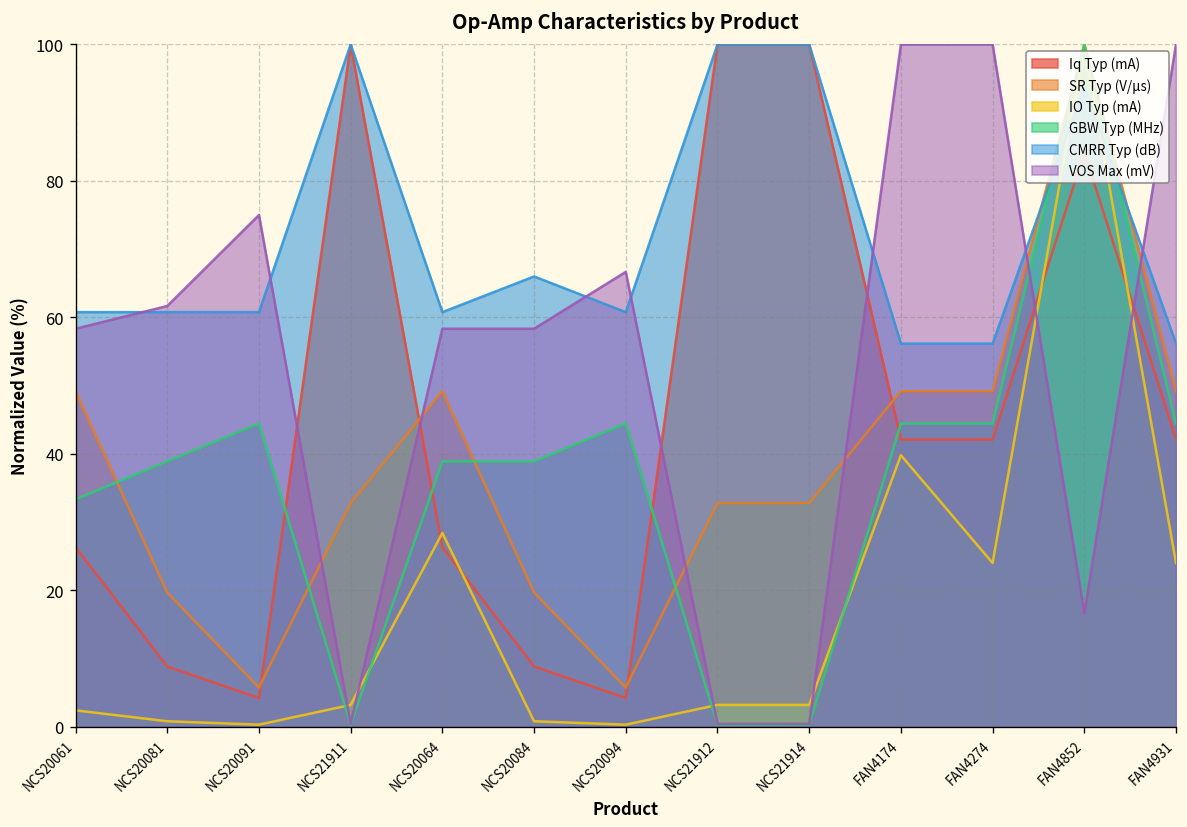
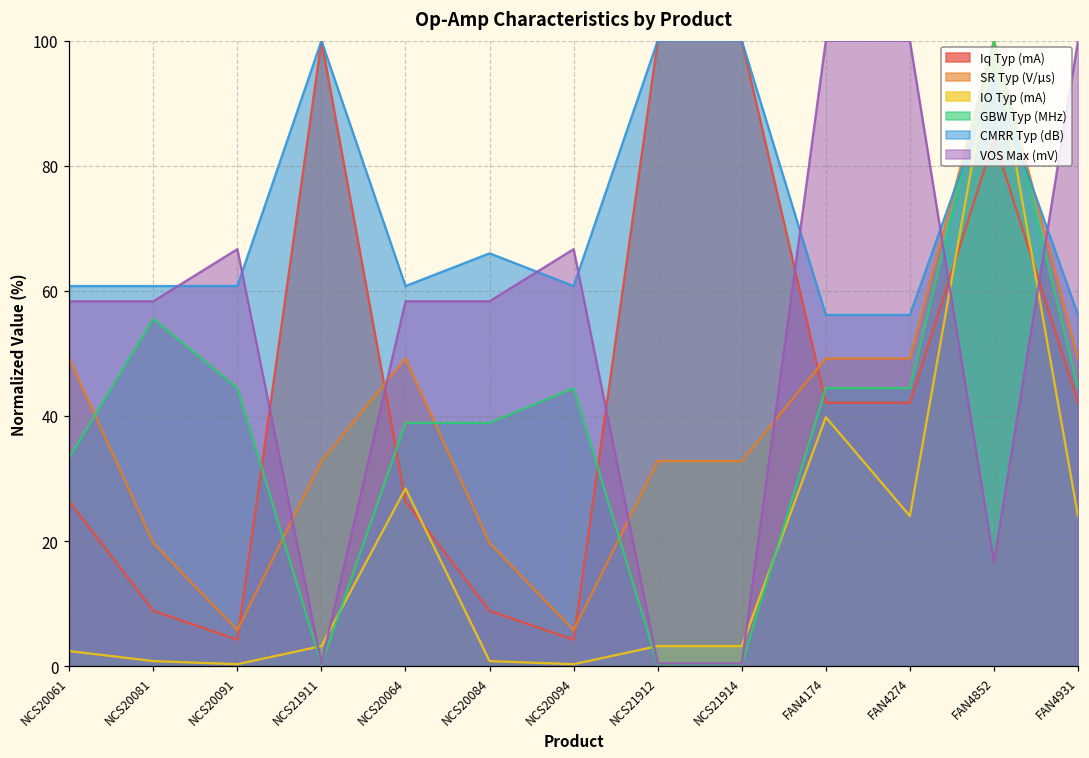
GBW Typ (MHz), NCS20081: 39 -> 56
VOS Max (mV), NCS20081: 62 -> 58
VOS Max (mV), NCS20091: 75 -> 67
